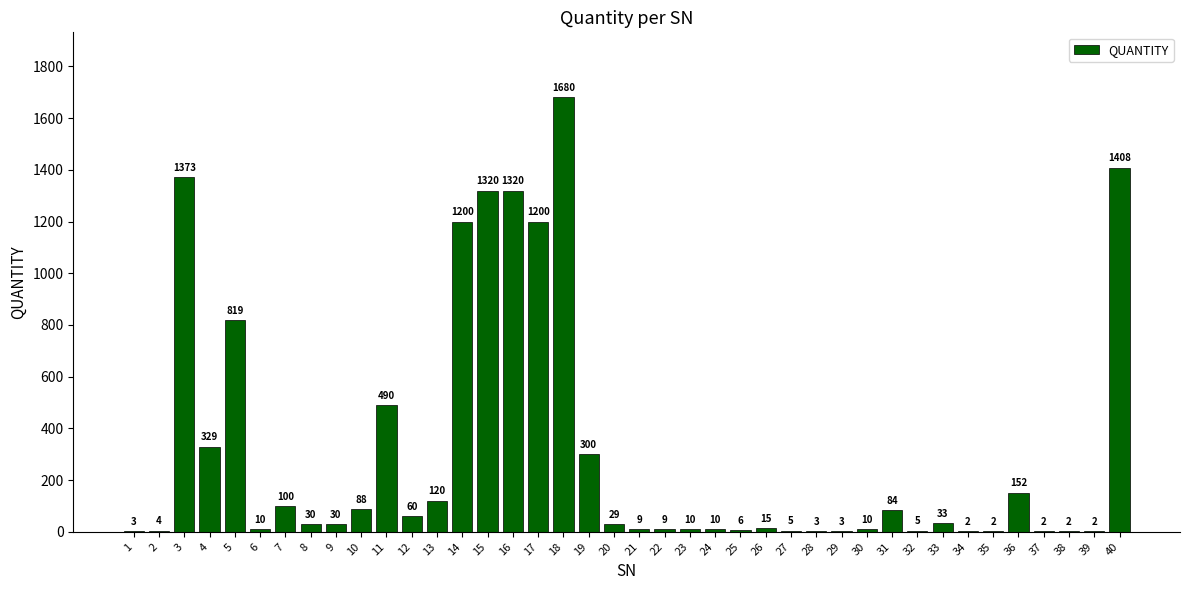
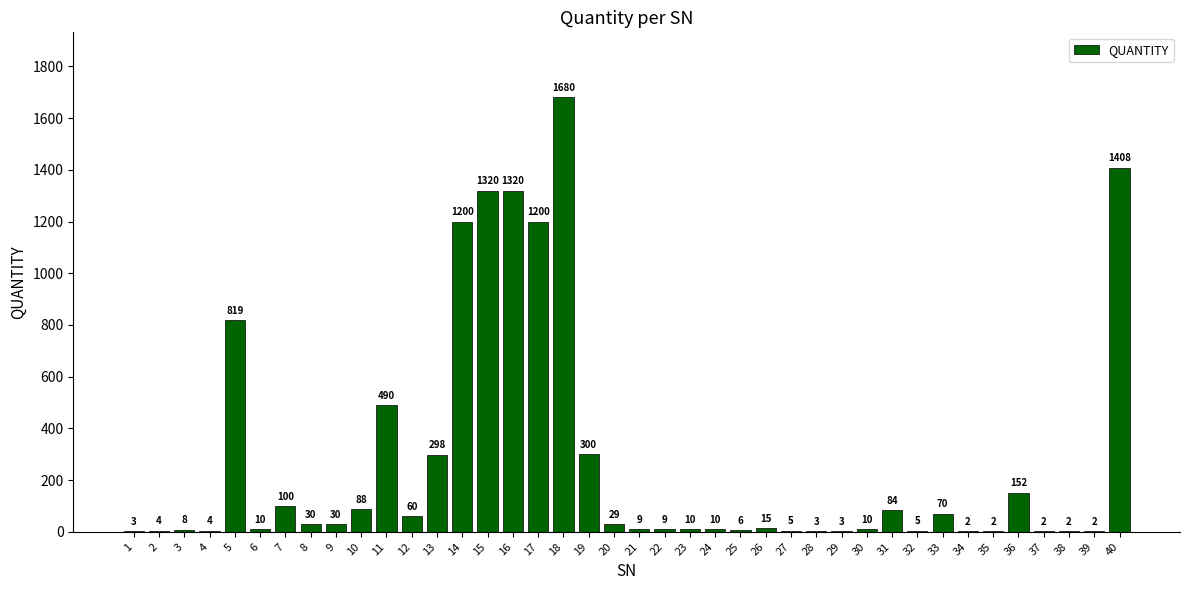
3: 1373 -> 8
4: 329 -> 4
13: 120 -> 298
33: 33 -> 70
